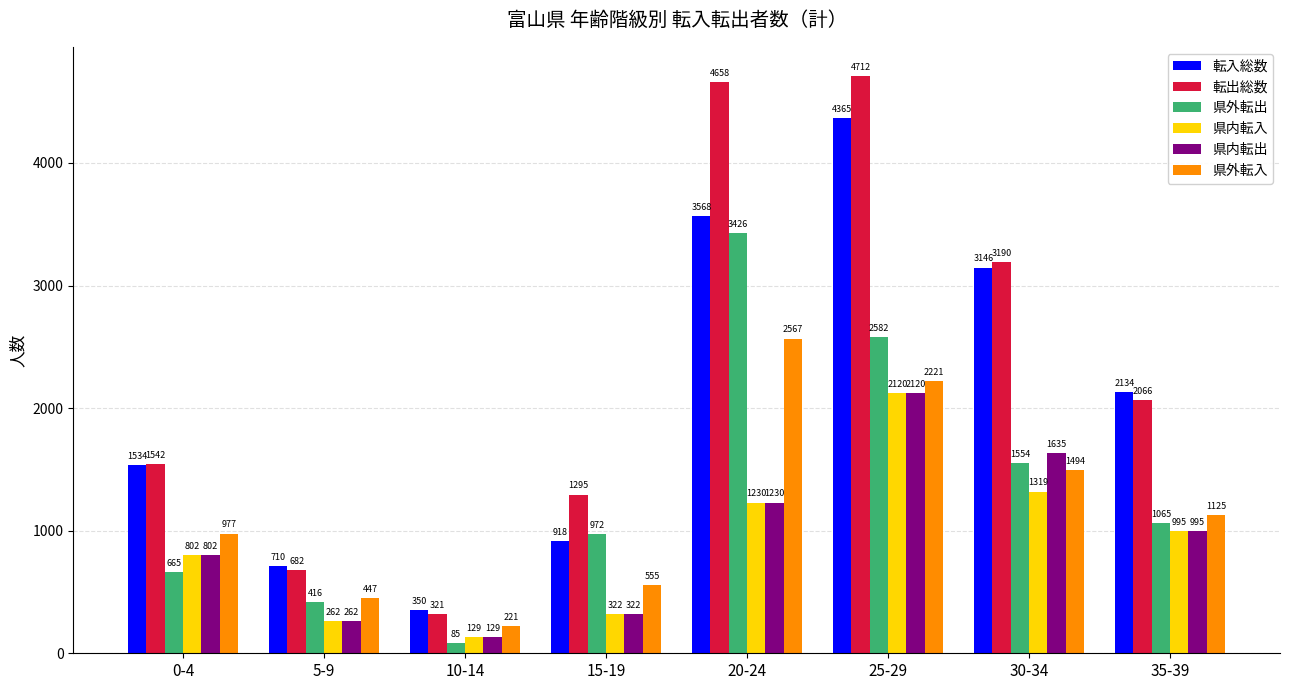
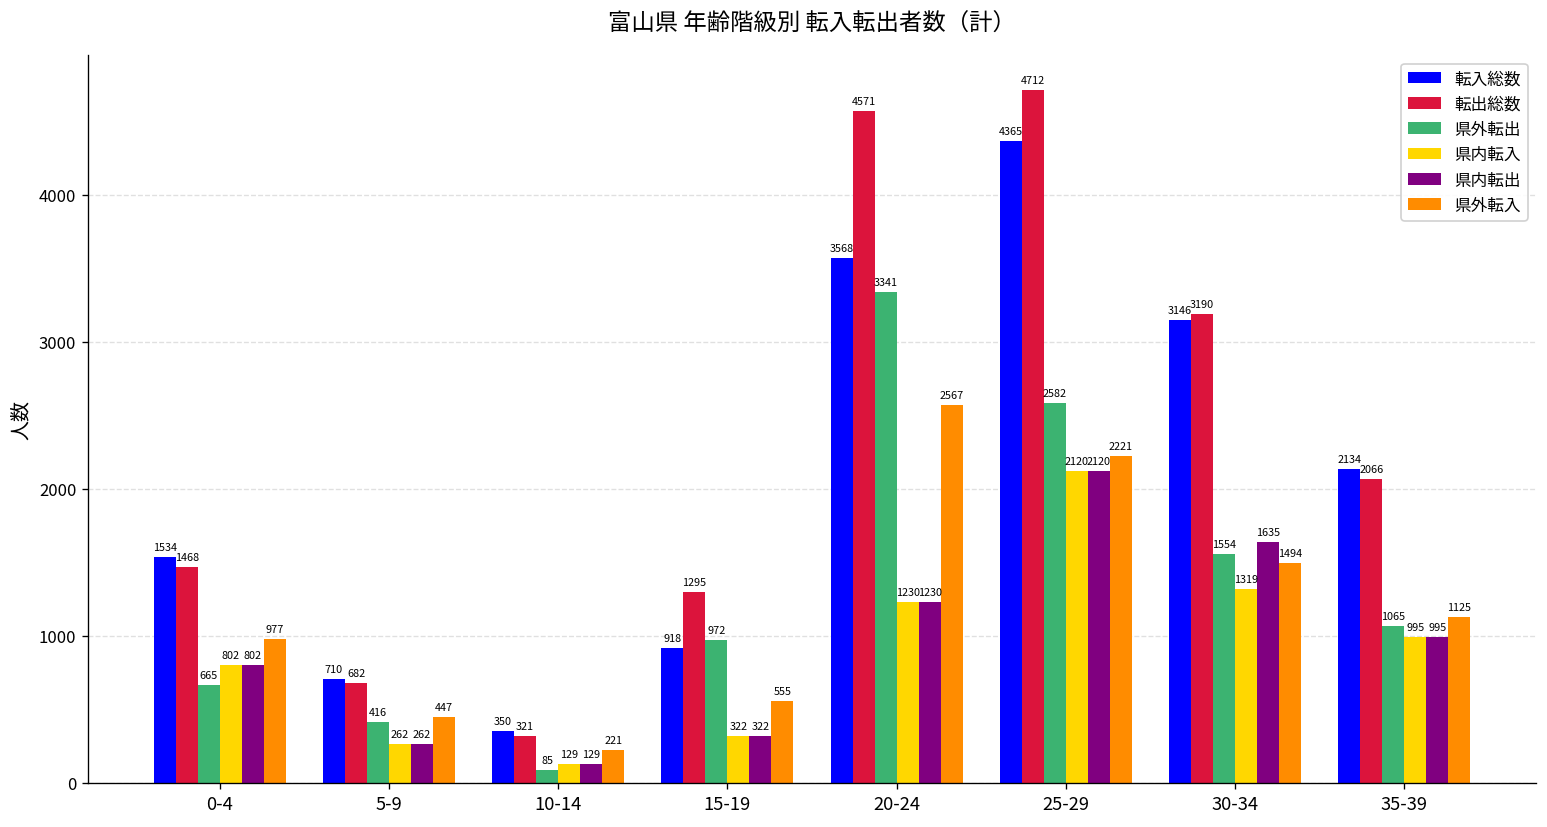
転出総数, 0-4: 1542 -> 1468
転出総数, 20-24: 4658 -> 4571
県外転出, 20-24: 3426 -> 3341
